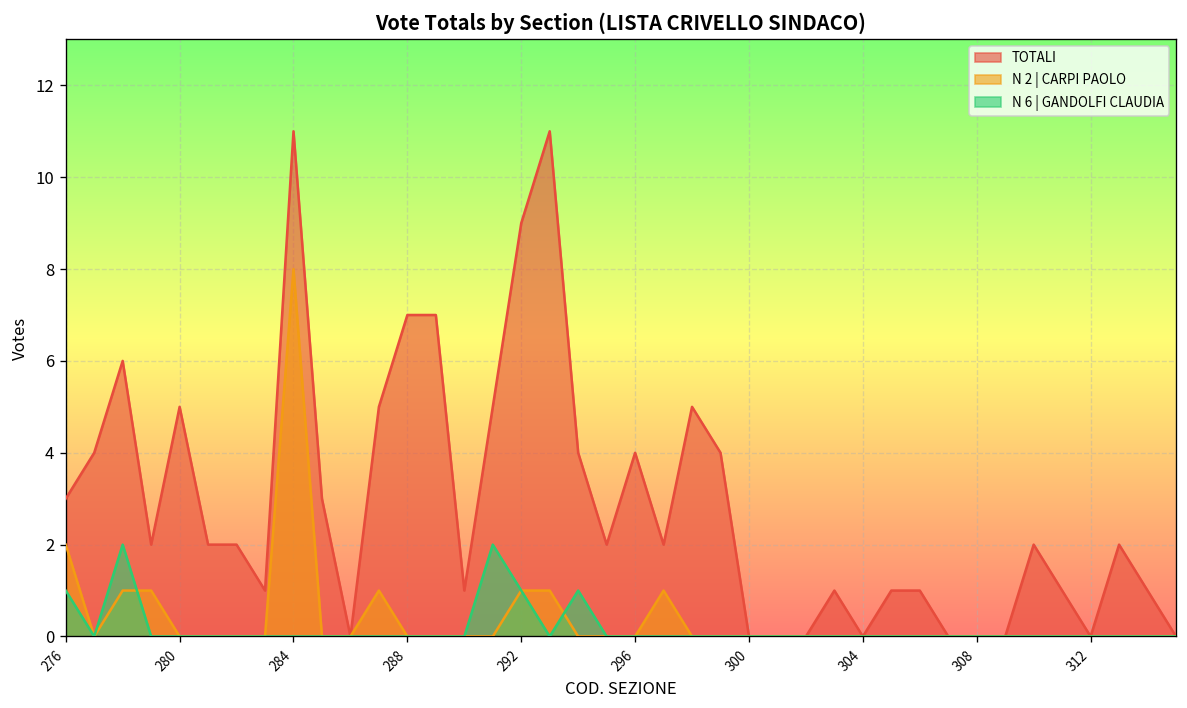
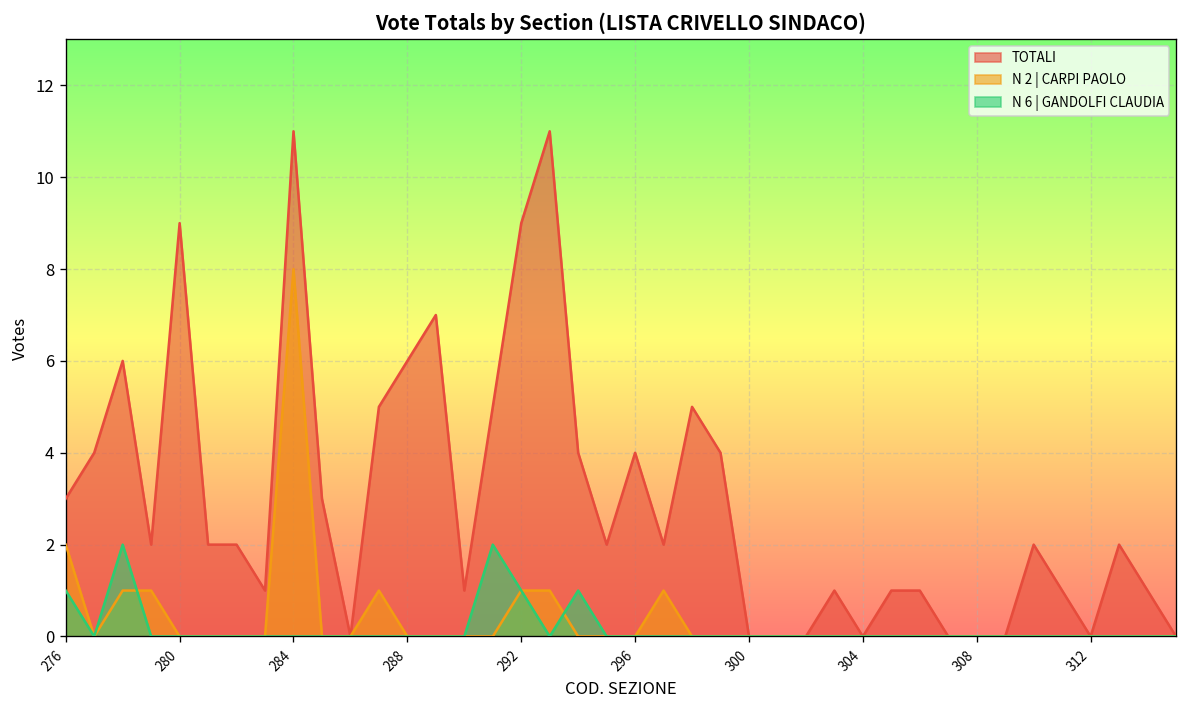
TOTALI, 280: 5 -> 9
TOTALI, 288: 7 -> 6
